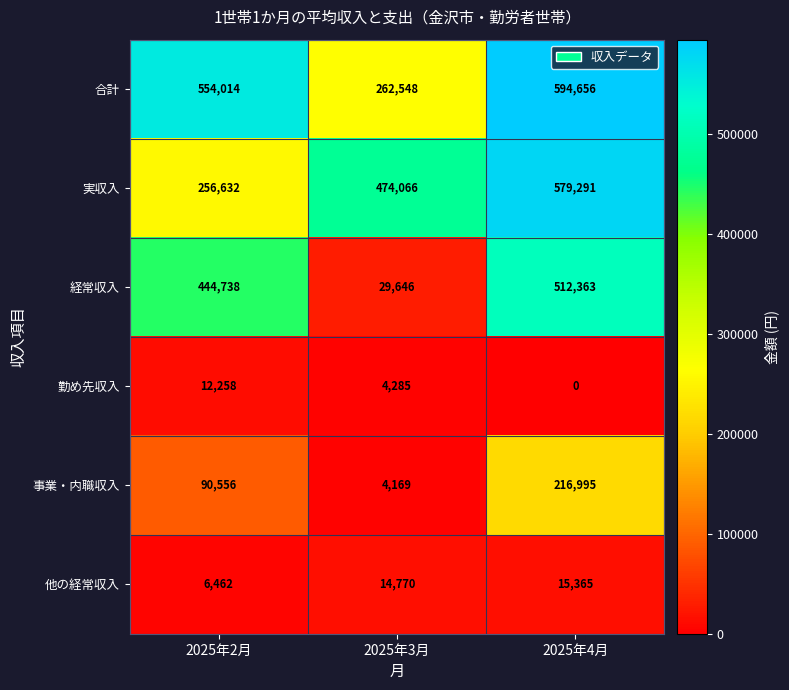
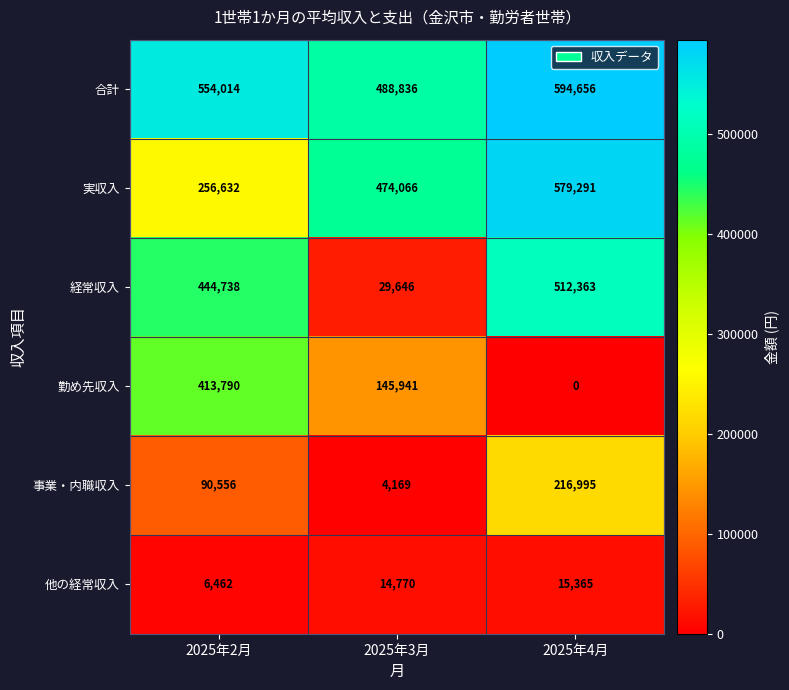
合計, 2025年3月: 262,548 -> 488,836
勤め先収入, 2025年2月: 12,258 -> 413,790
勤め先収入, 2025年3月: 4,285 -> 145,941
